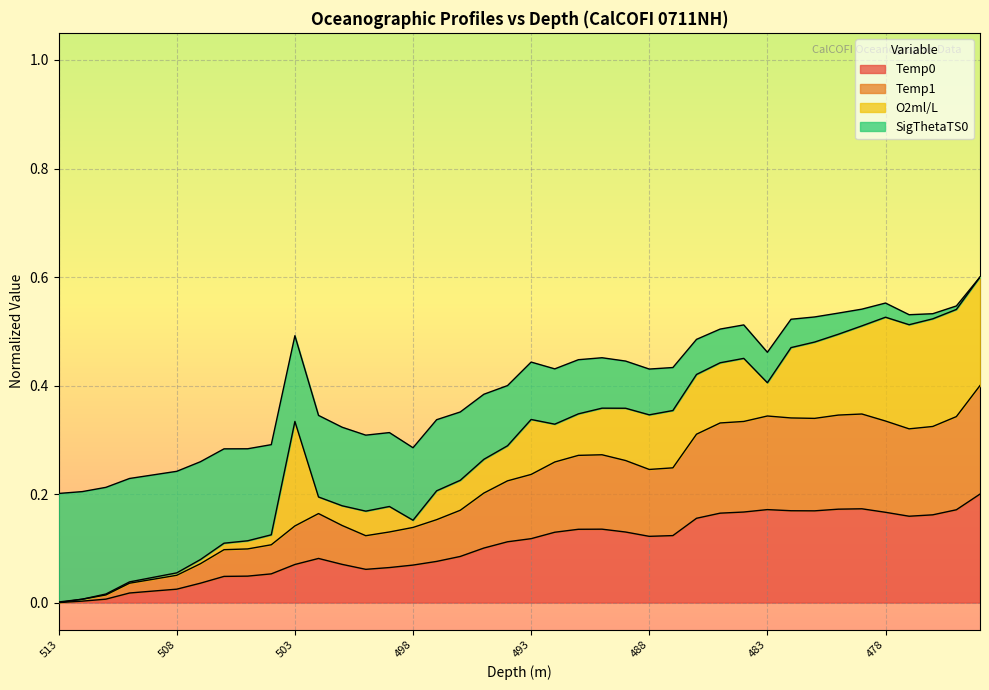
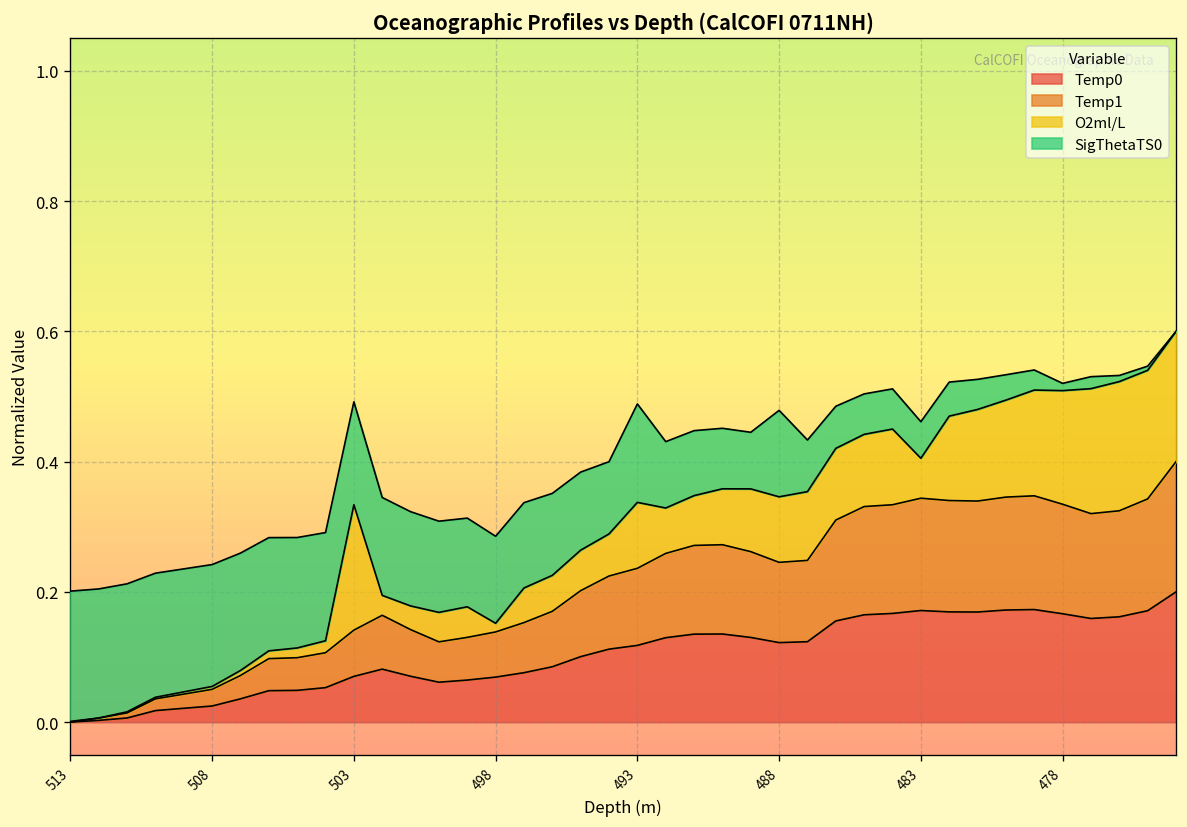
SigThetaTS0, 493: 0.11 -> 0.15
SigThetaTS0, 488: 0.08 -> 0.13
O2ml/L, 478: 0.19 -> 0.17
SigThetaTS0, 478: 0.03 -> 0.01
